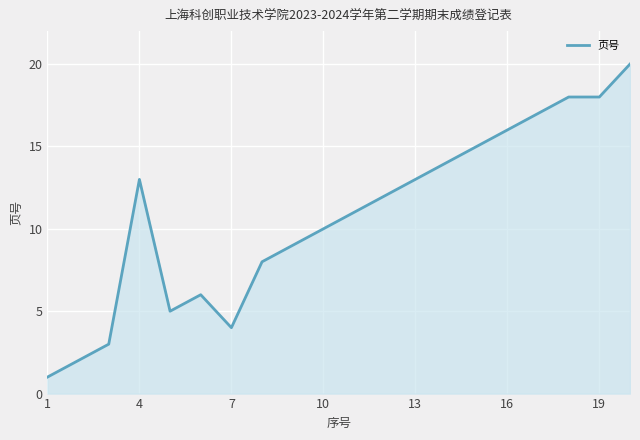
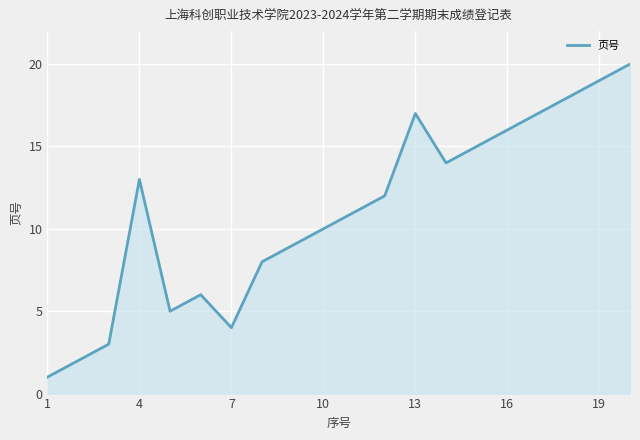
13: 13 -> 17
19: 18 -> 19
